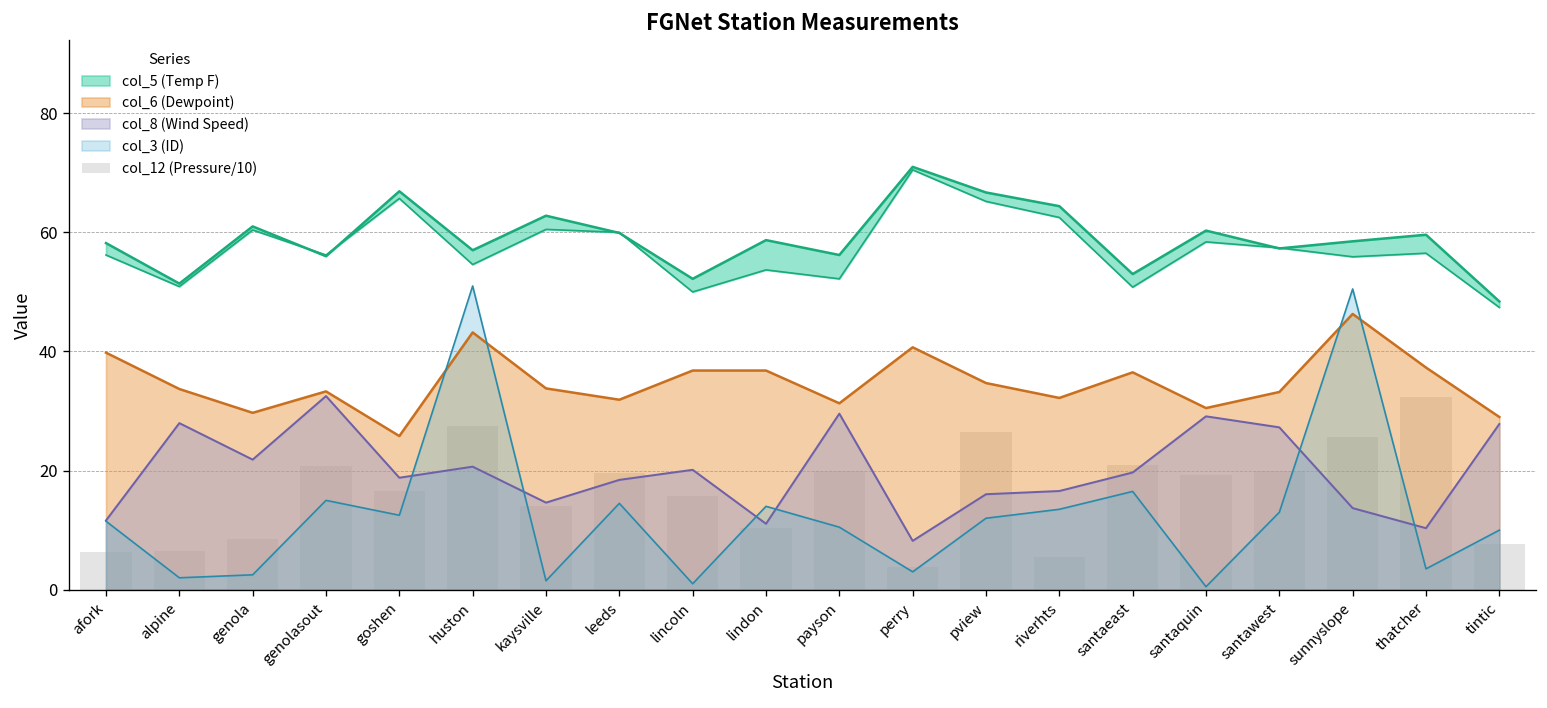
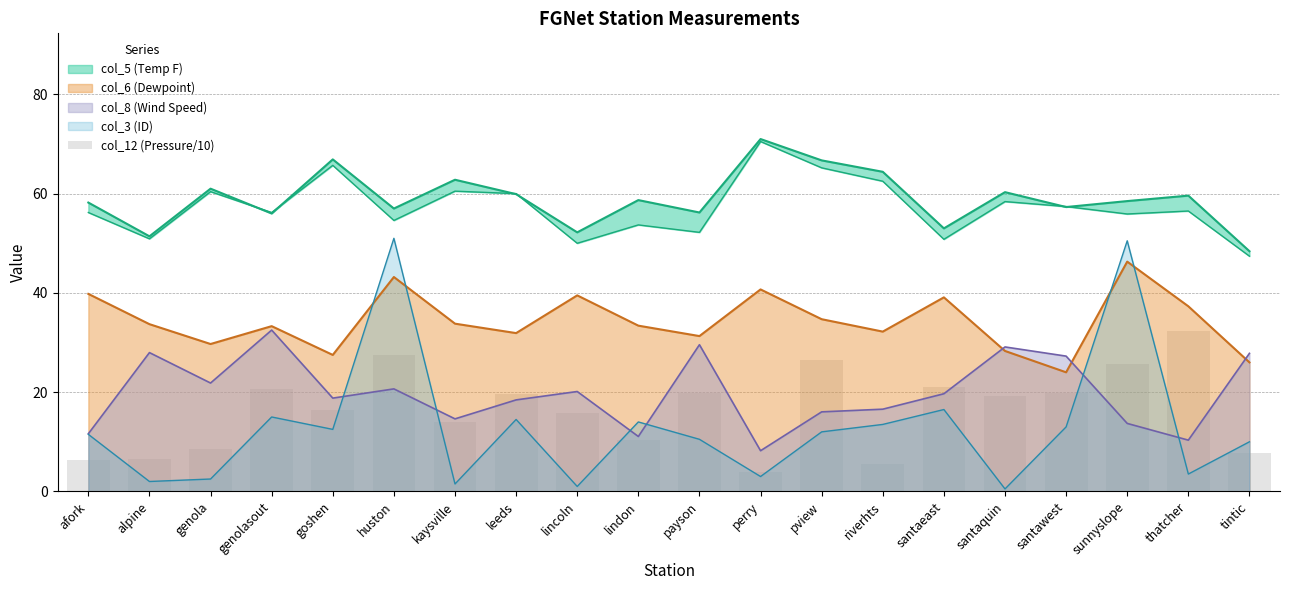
col_6 (Dewpoint), goshen: 26 -> 28
col_6 (Dewpoint), lincoln: 37 -> 40
col_6 (Dewpoint), lindon: 37 -> 33
col_6 (Dewpoint), santaeast: 37 -> 39
col_6 (Dewpoint), santaquin: 31 -> 28
col_6 (Dewpoint), santawest: 33 -> 24
col_6 (Dewpoint), tintic: 29 -> 26
